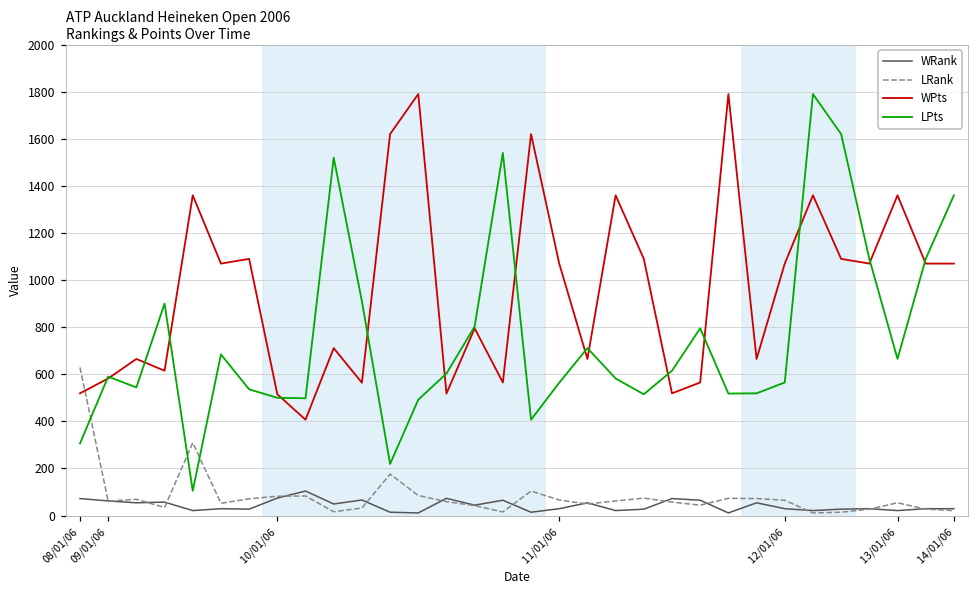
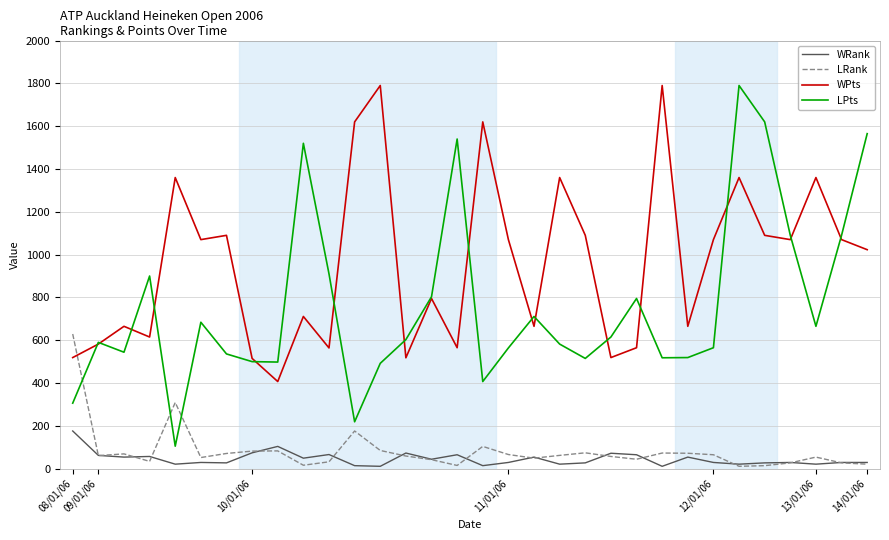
WRank, 08/01/06: 70 -> 180
WPts, 14/01/06: 1070 -> 1020
LPts, 14/01/06: 1360 -> 1570
